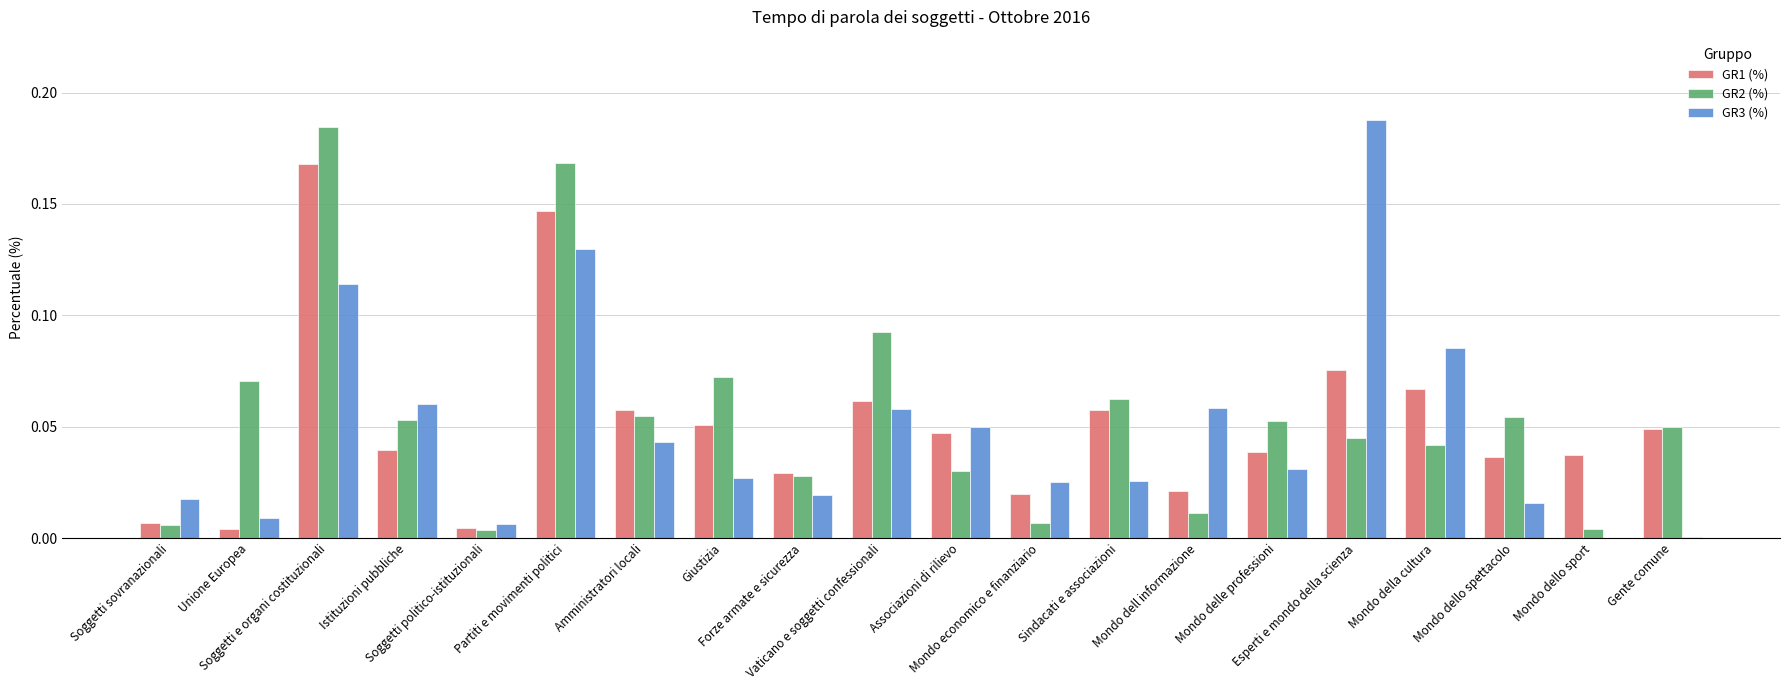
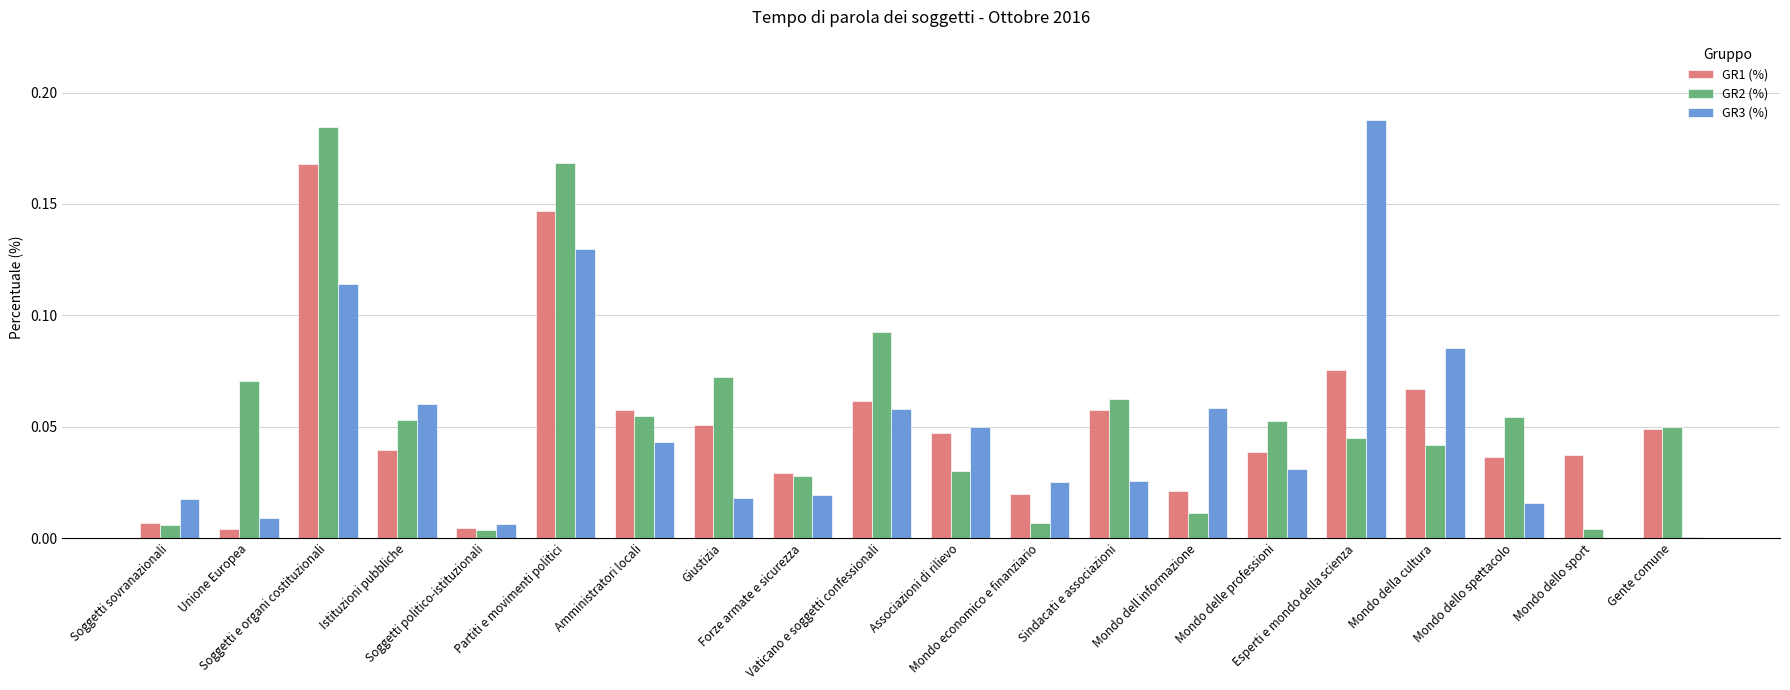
GR3 (%), Giustizia: 0.027 -> 0.018
